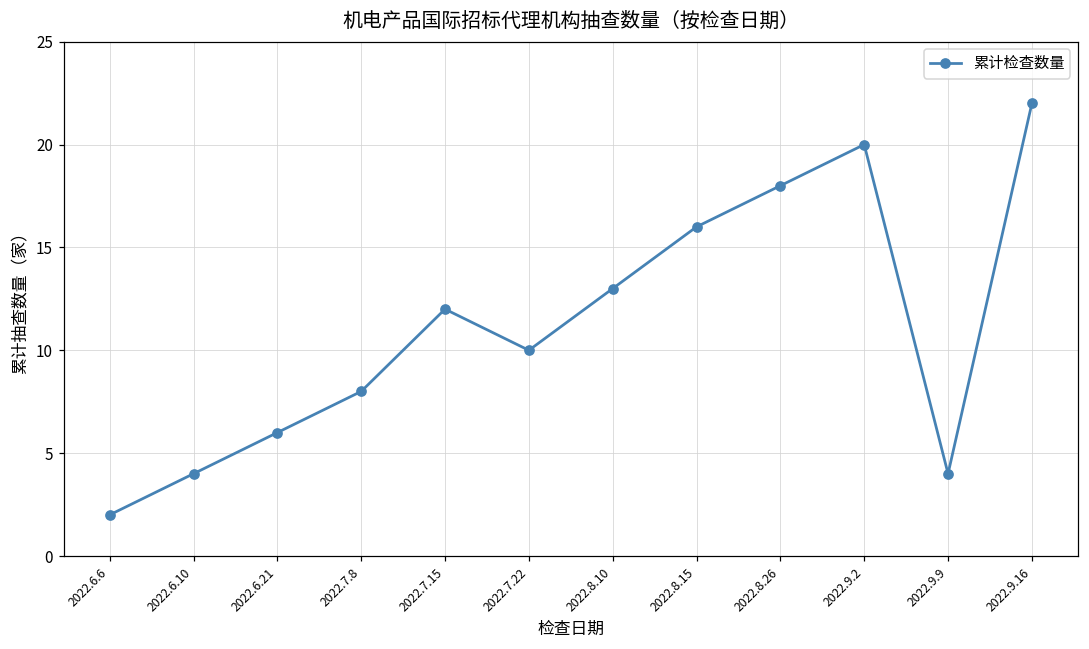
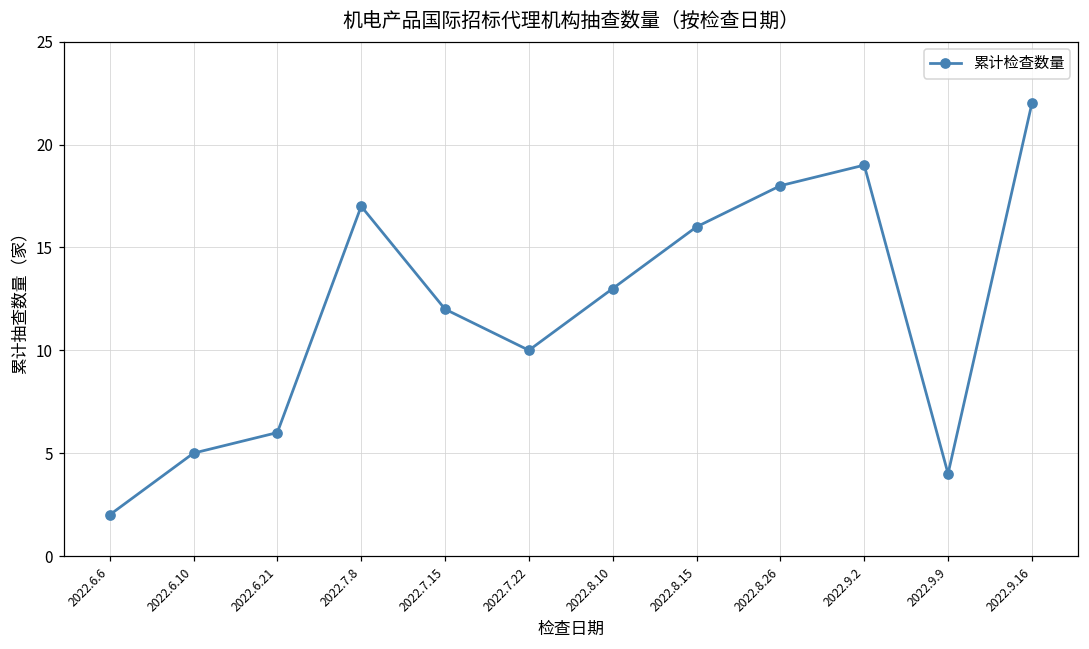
2022.6.10: 4 -> 5
2022.7.8: 8 -> 17
2022.9.2: 20 -> 19
